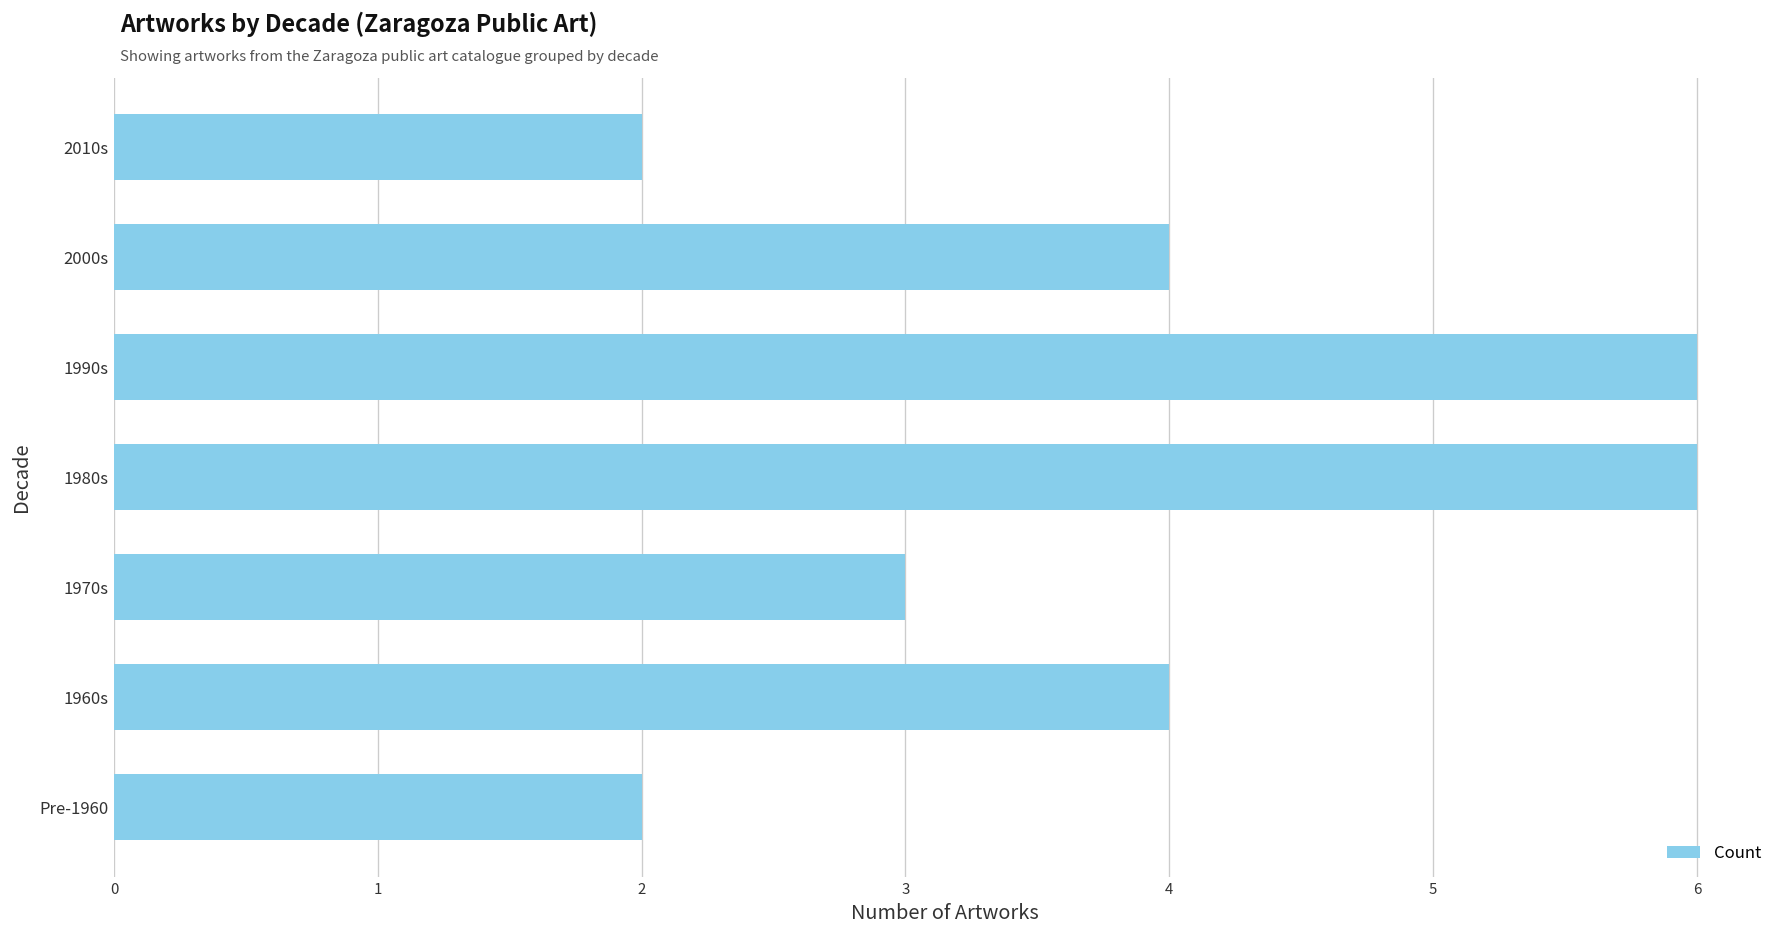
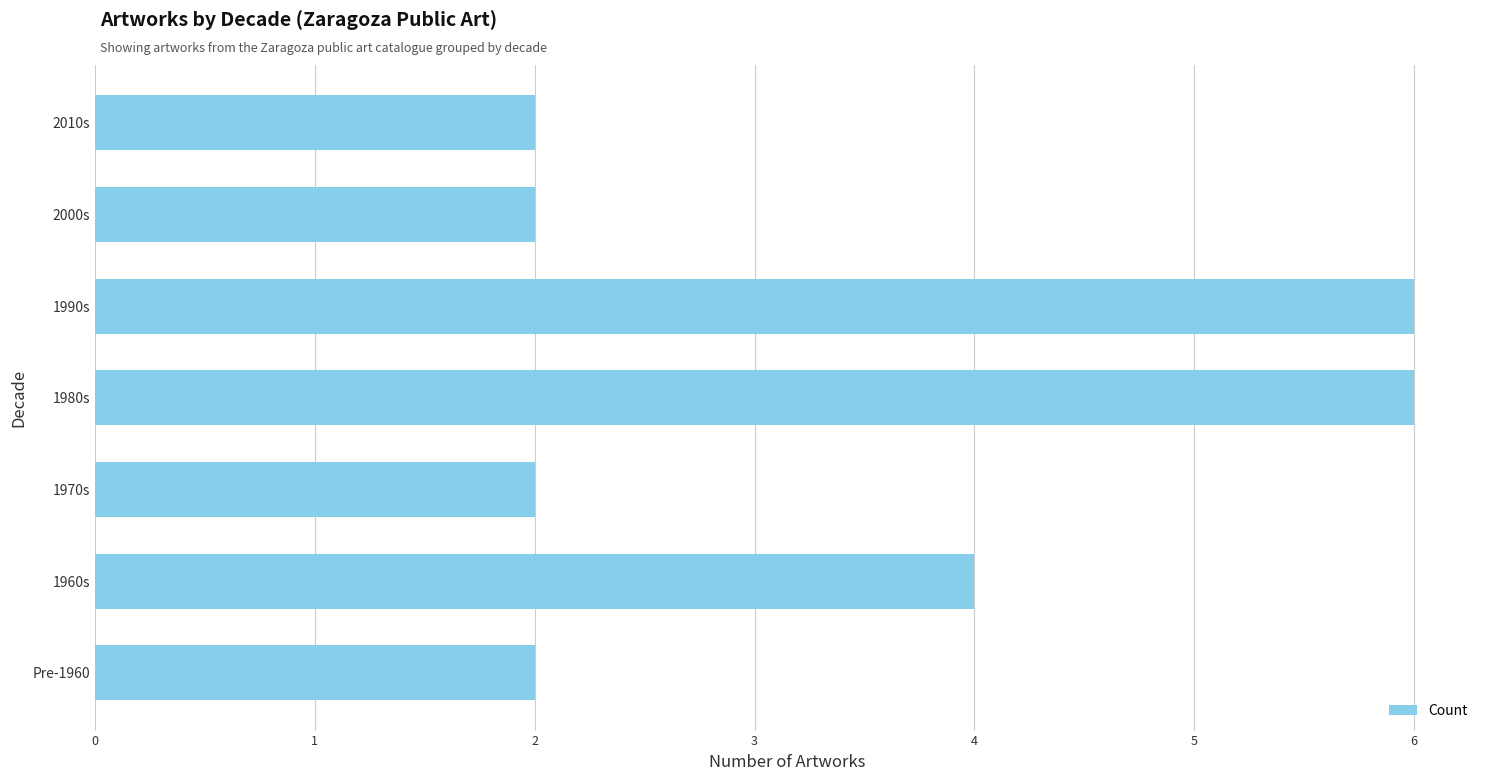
2000s: 4 -> 2
1970s: 3 -> 2
